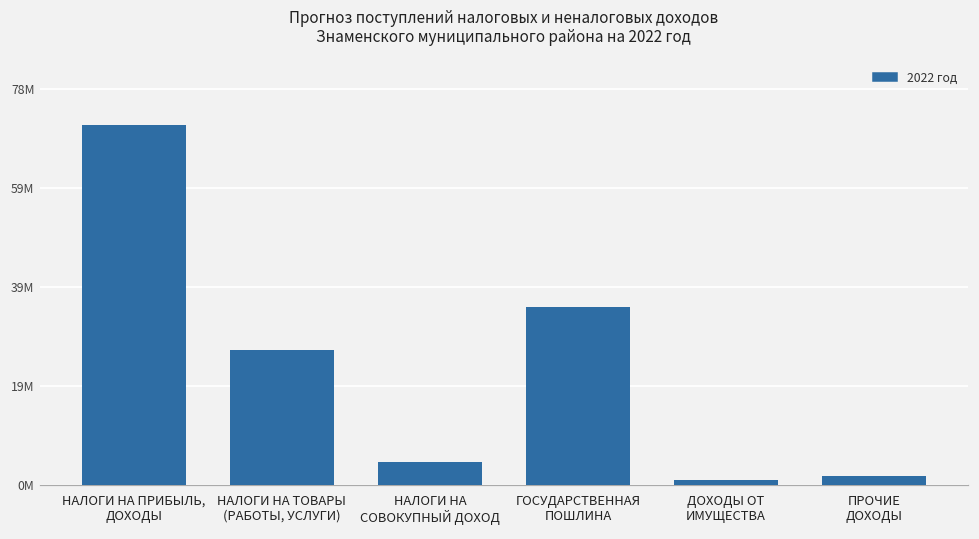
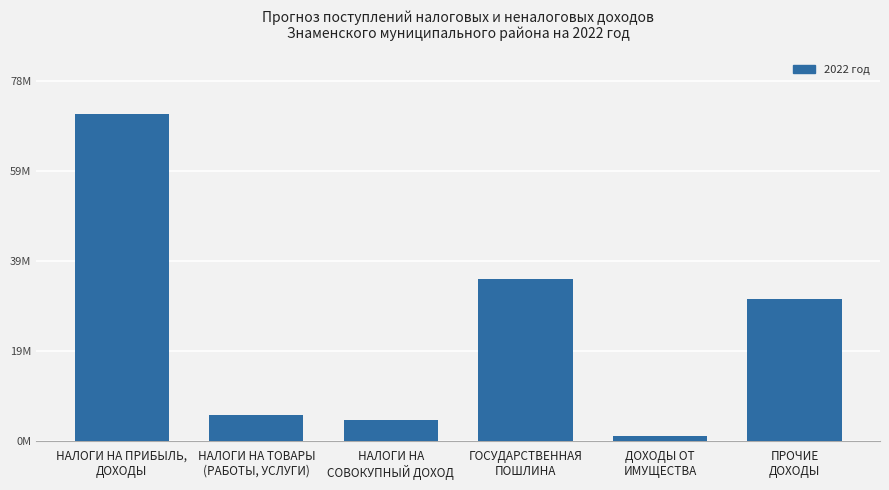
НАЛОГИ НА ТОВАРЫ (РАБОТЫ, УСЛУГИ): 27000000 -> 6000000
ПРОЧИЕ ДОХОДЫ: 2000000 -> 31000000
